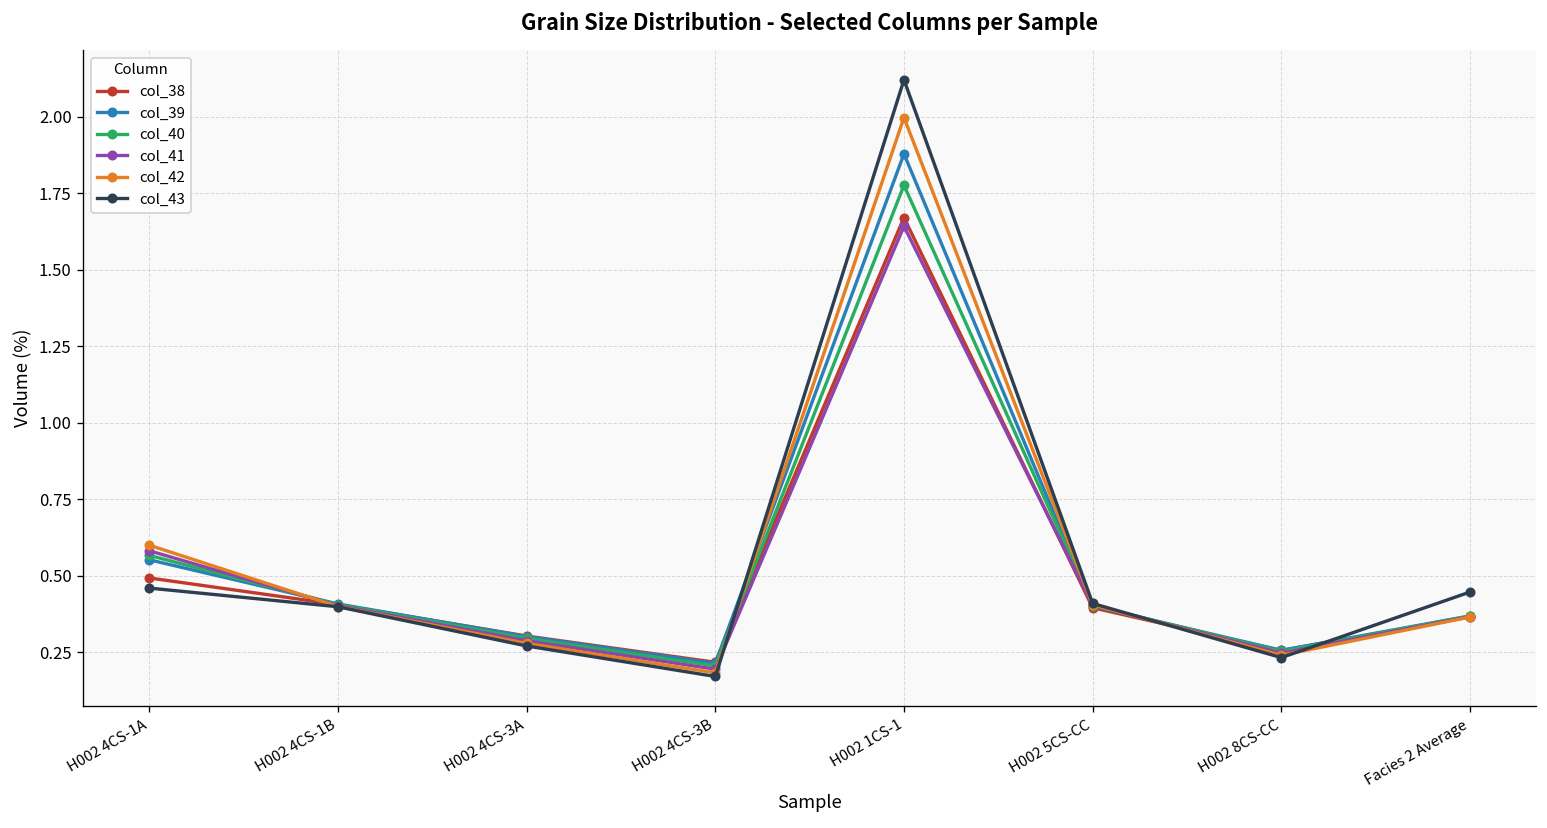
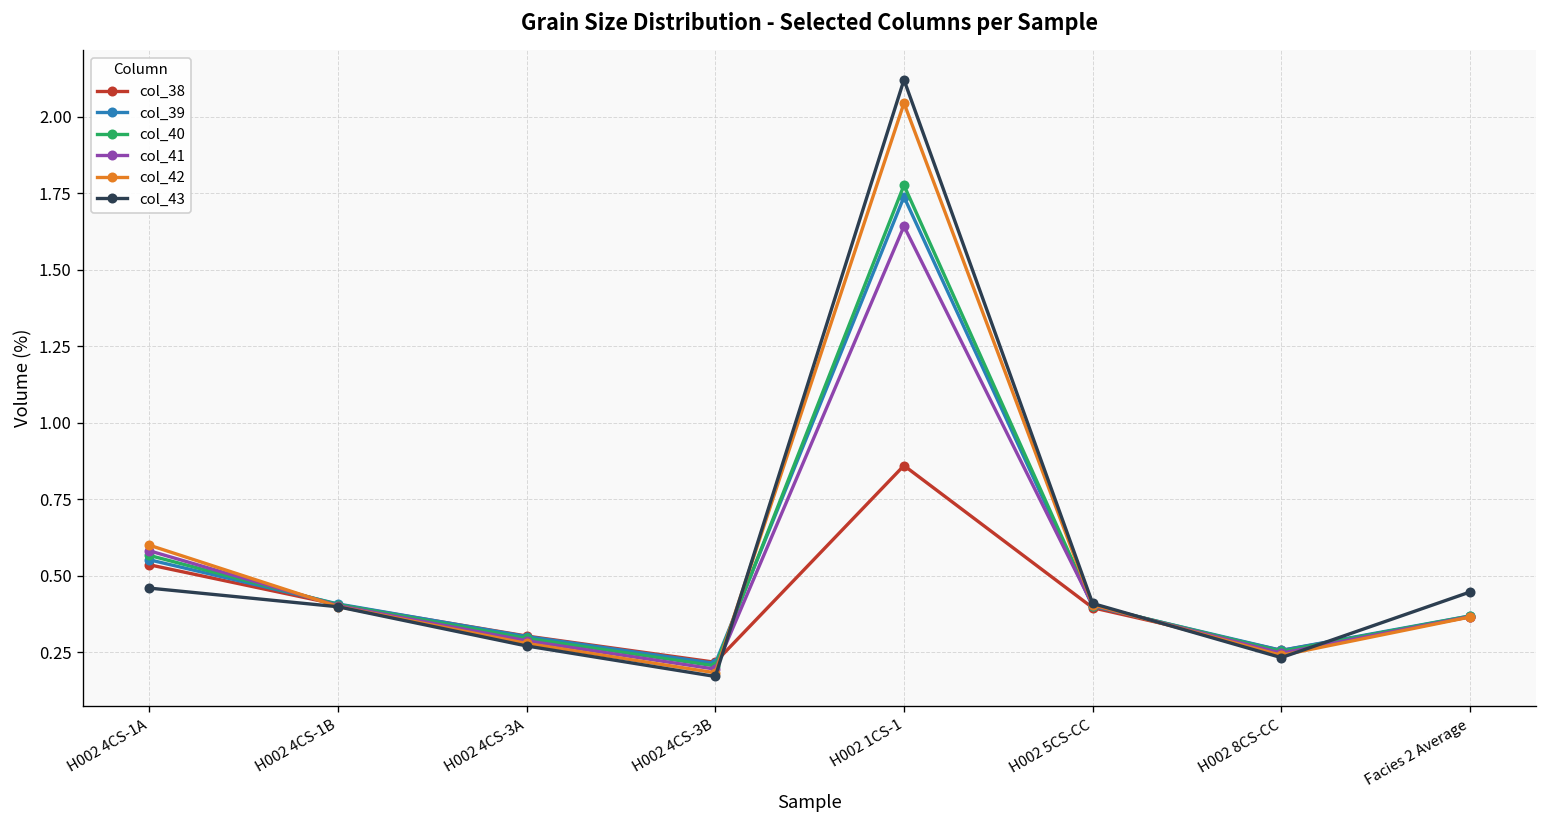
col_38, H002 4CS-1A: 0.49 -> 0.54
col_38, H002 1CS-1: 1.67 -> 0.86
col_39, H002 1CS-1: 1.88 -> 1.74
col_42, H002 1CS-1: 2.00 -> 2.04
